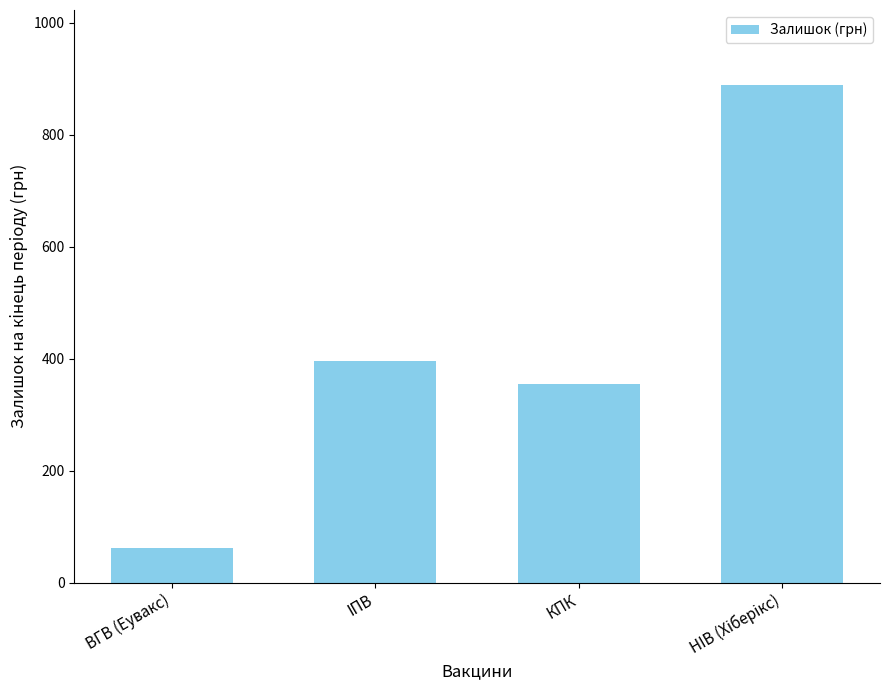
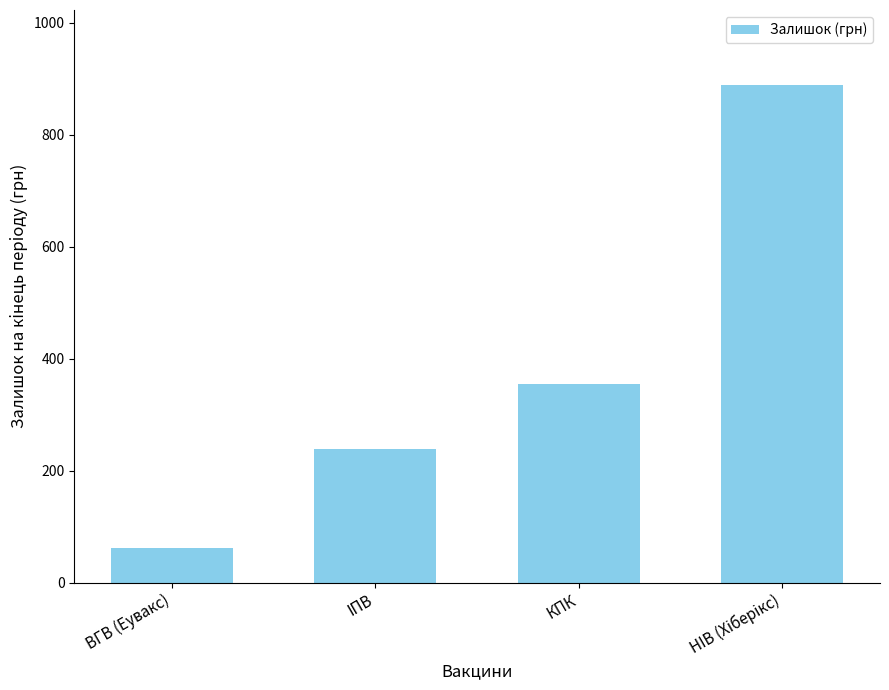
ІПВ: 400 -> 240
